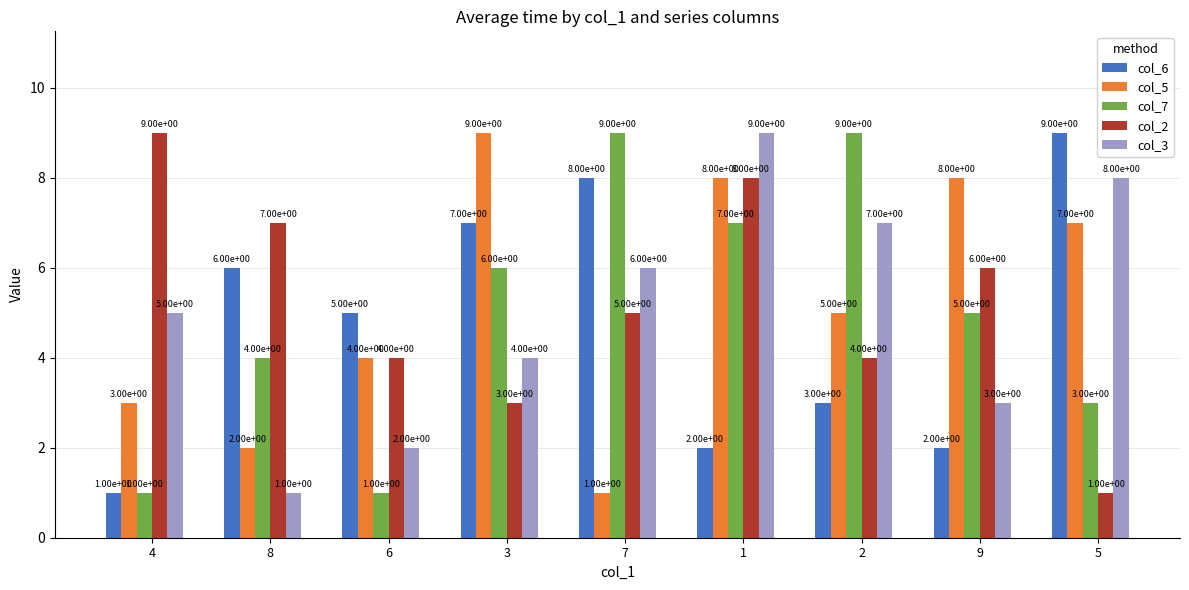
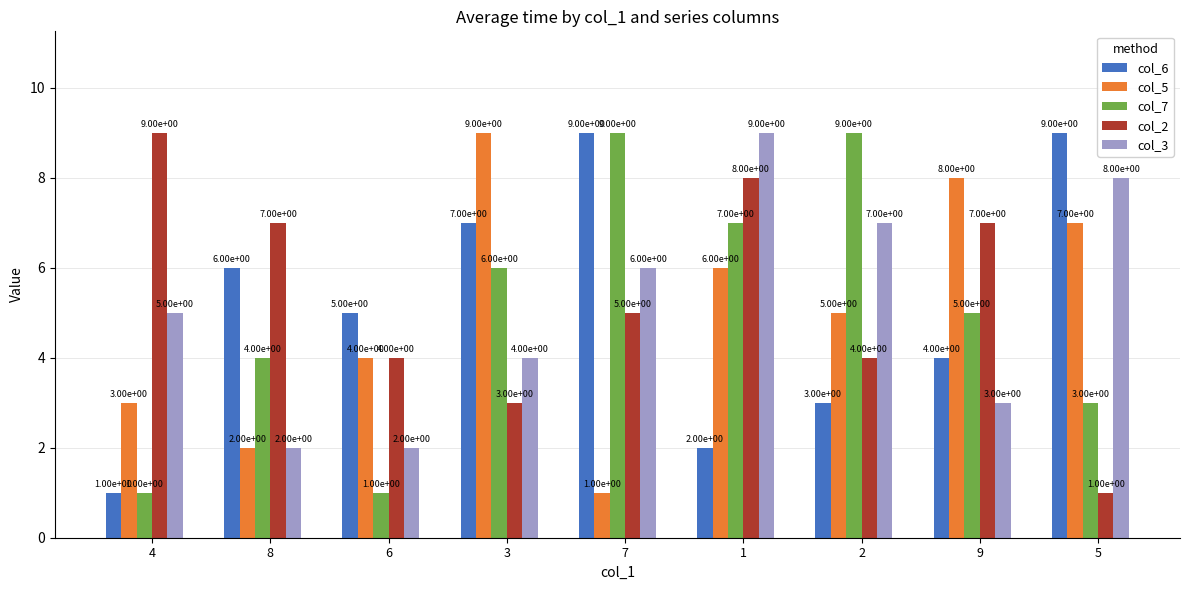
col_3, 8: 1.00e+00 -> 2.00e+00
col_6, 7: 8.00e+00 -> 9.00e+00
col_5, 1: 8.00e+00 -> 6.00e+00
col_6, 9: 2.00e+00 -> 4.00e+00
col_2, 9: 6.00e+00 -> 7.00e+00
